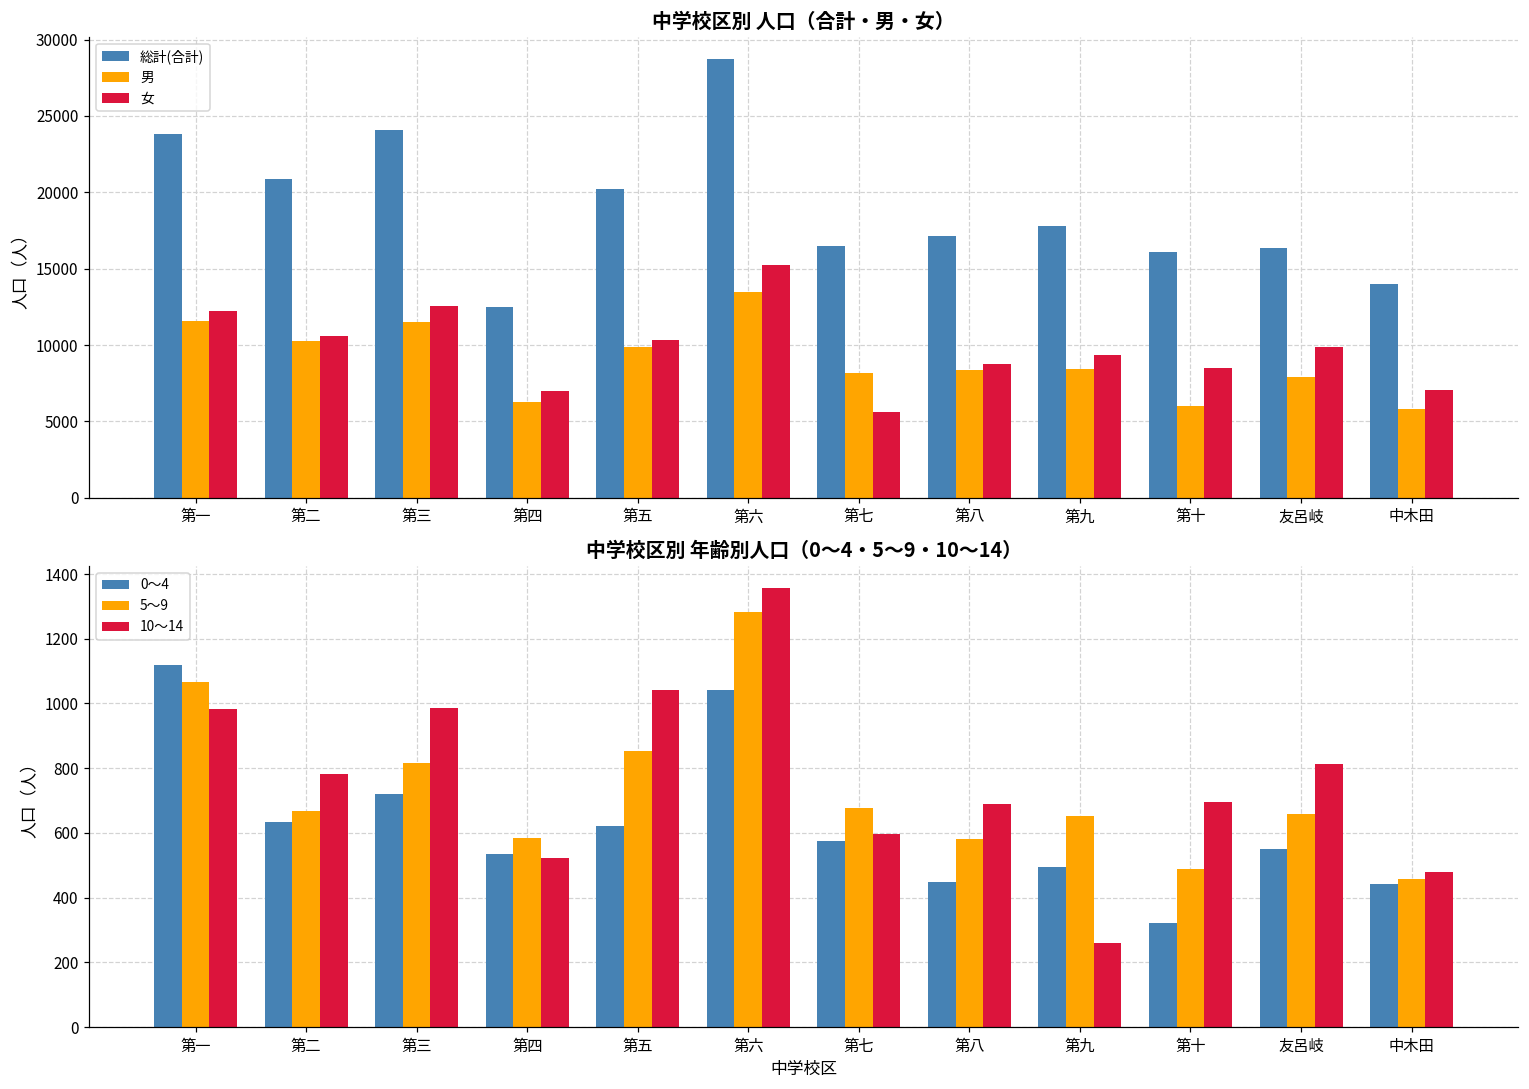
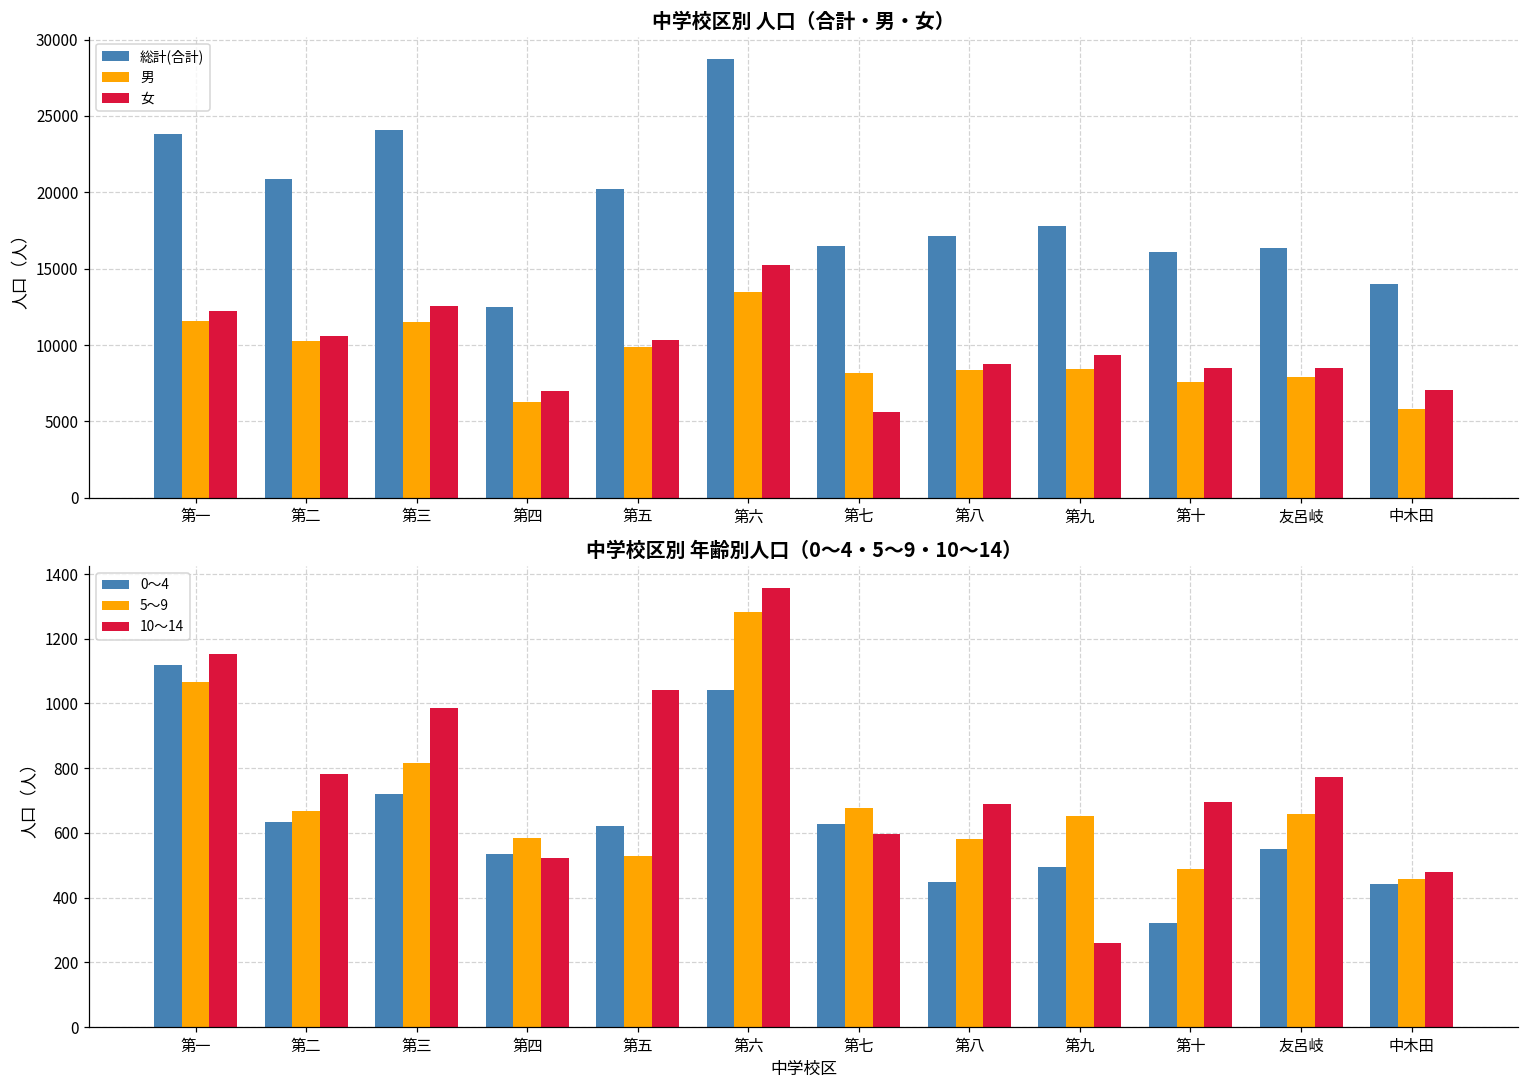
中学校区別 人口（合計・男・女）, 男, 第十: 6000 -> 7600
中学校区別 人口（合計・男・女）, 女, 友呂岐: 9900 -> 8500
中学校区別 年齢別人口（0～4・5～9・10～14）, 10～14, 第一: 980 -> 1150
中学校区別 年齢別人口（0～4・5～9・10～14）, 5～9, 第五: 850 -> 530
中学校区別 年齢別人口（0～4・5～9・10～14）, 0～4, 第七: 570 -> 630
中学校区別 年齢別人口（0～4・5～9・10～14）, 10～14, 友呂岐: 810 -> 770
